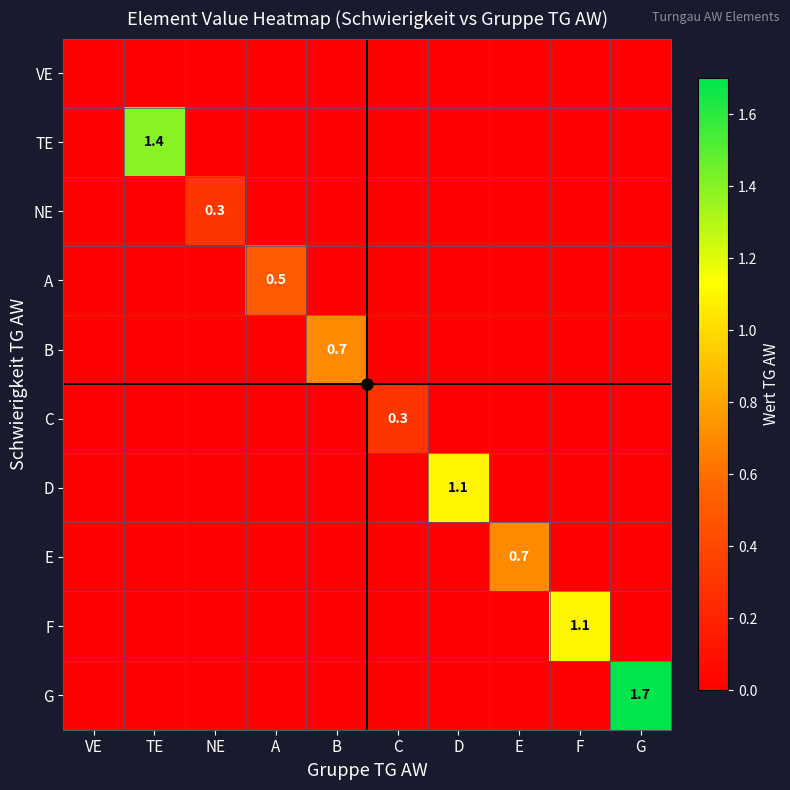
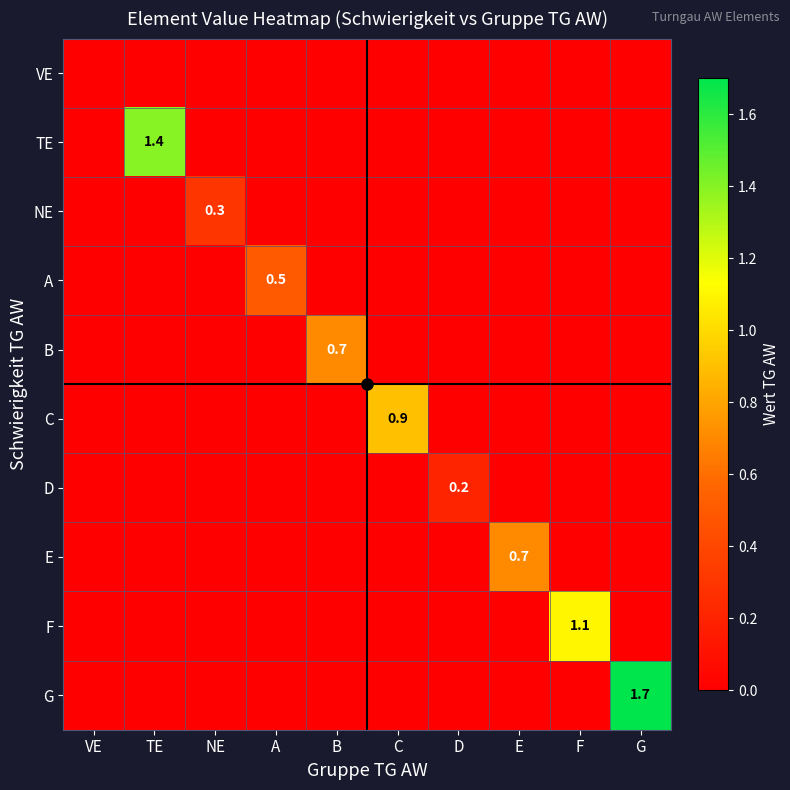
C, C: 0.3 -> 0.9
D, D: 1.1 -> 0.2
